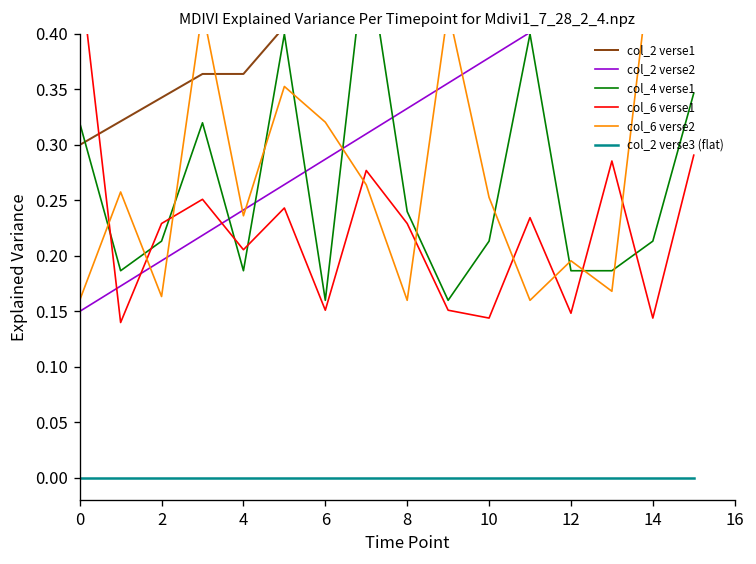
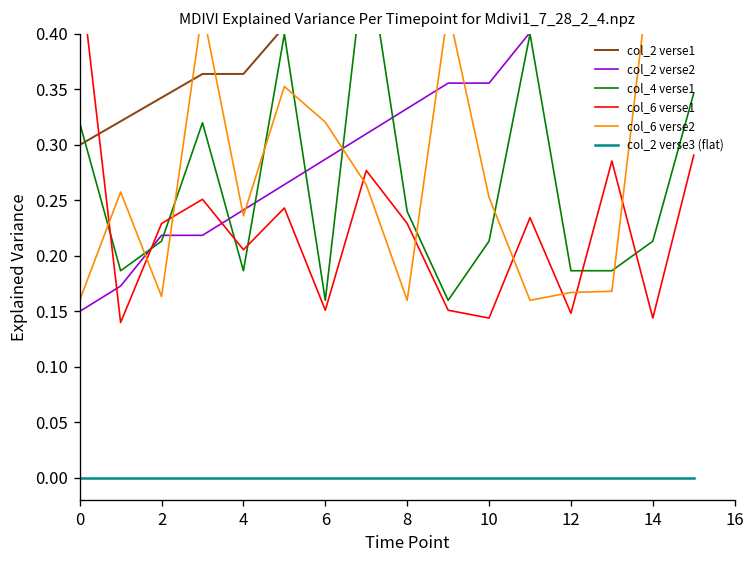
col_2 verse2, 2: 0.20 -> 0.22
col_2 verse2, 10: 0.38 -> 0.36
col_6 verse2, 12: 0.20 -> 0.17
